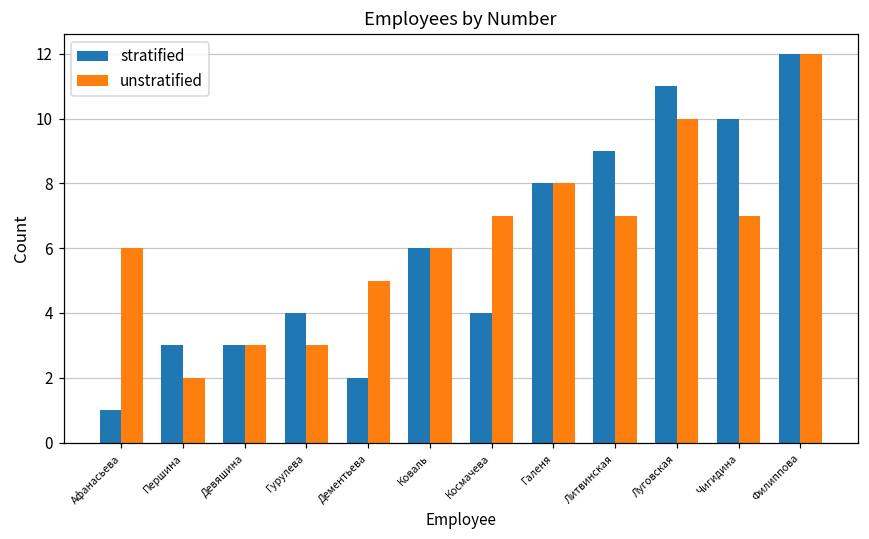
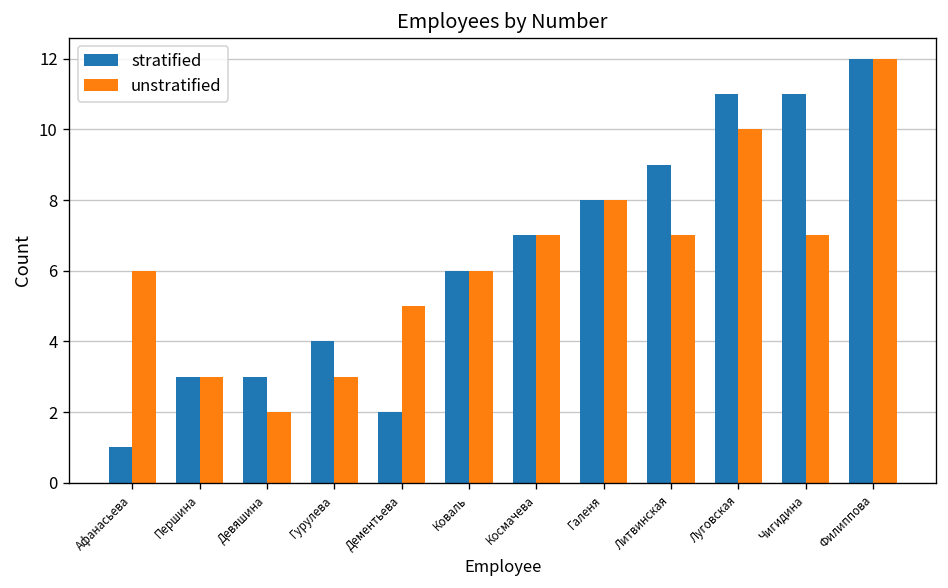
unstratified, Першина: 2 -> 3
unstratified, Девяшина: 3 -> 2
stratified, Космачева: 4 -> 7
stratified, Чигидина: 10 -> 11
